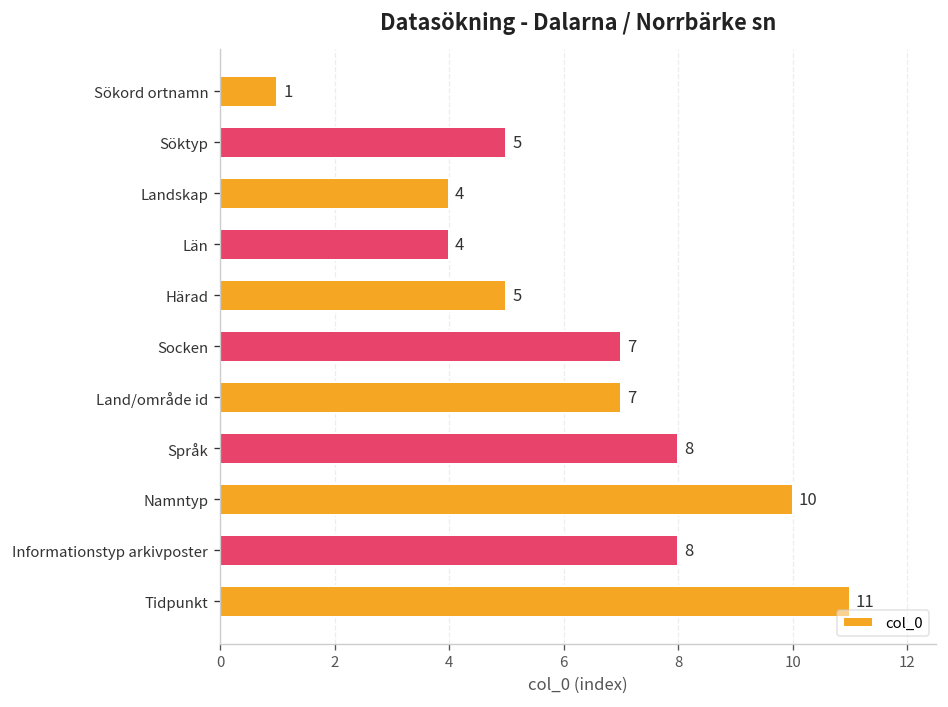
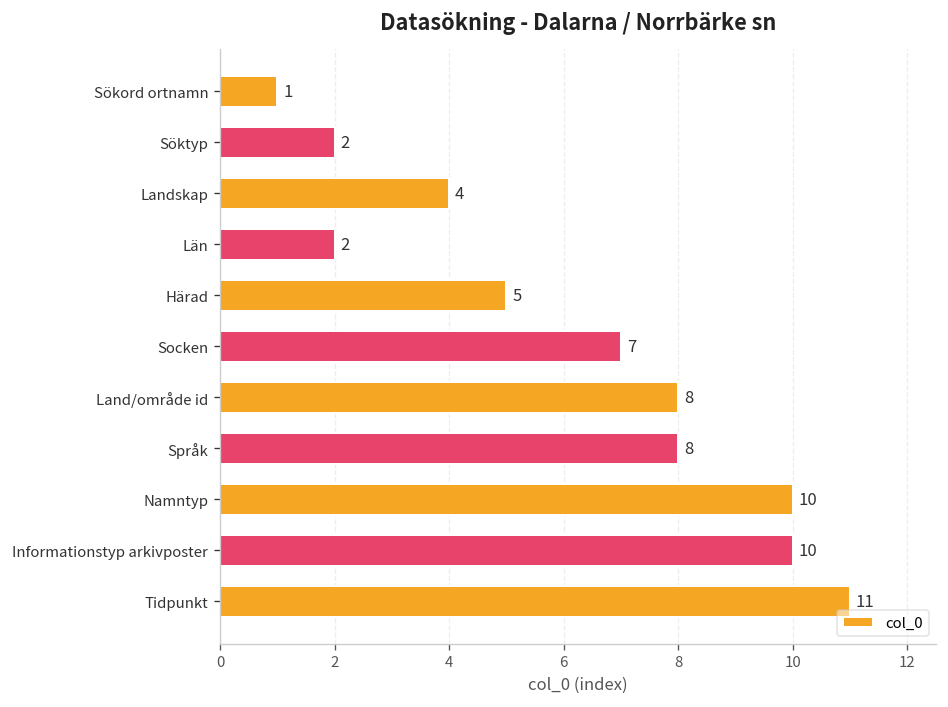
Söktyp: 5 -> 2
Län: 4 -> 2
Land/område id: 7 -> 8
Informationstyp arkivposter: 8 -> 10
